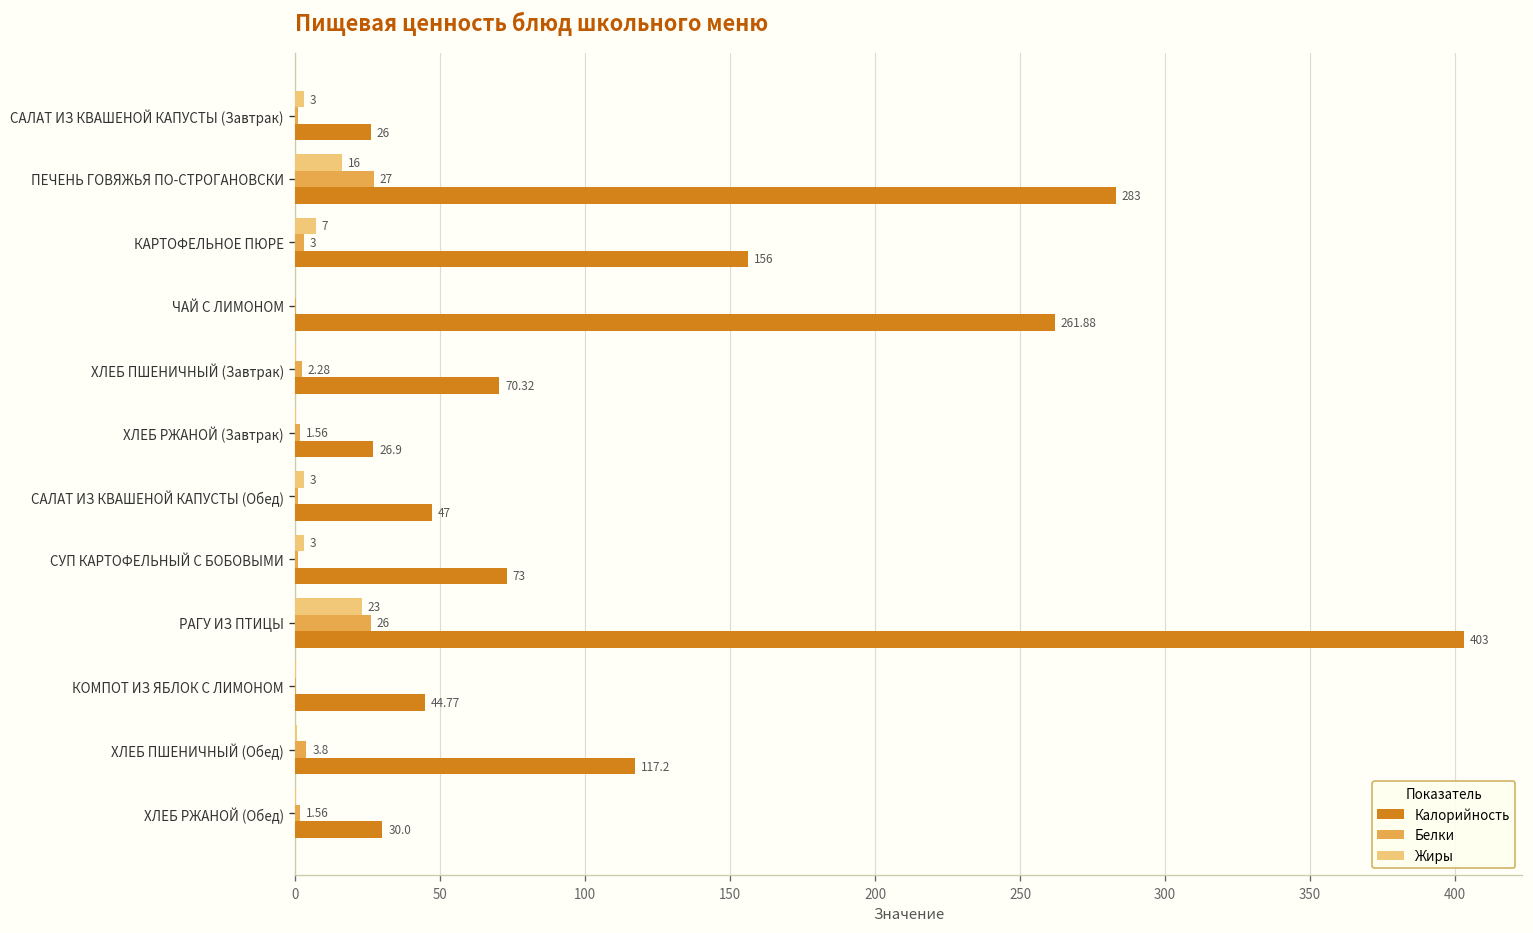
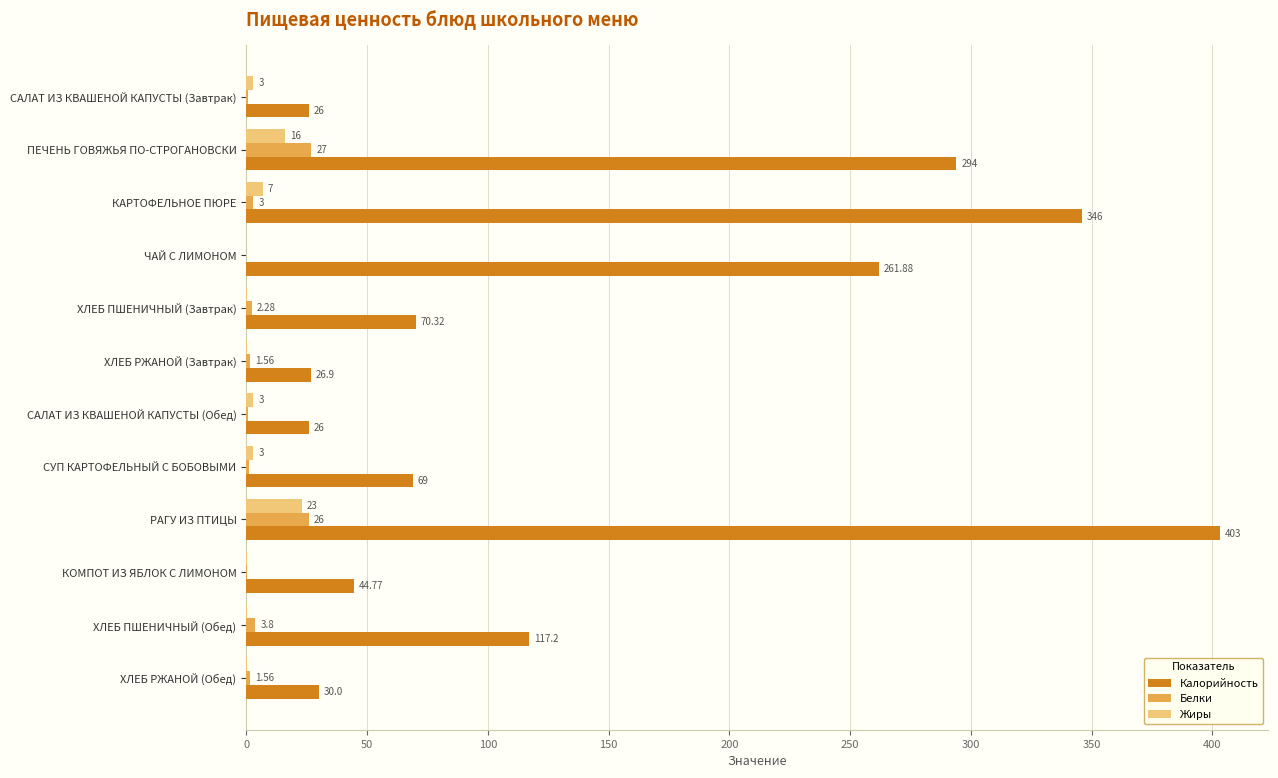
Калорийность, ПЕЧЕНЬ ГОВЯЖЬЯ ПО-СТРОГАНОВСКИ: 283 -> 294
Калорийность, КАРТОФЕЛЬНОЕ ПЮРЕ: 156 -> 346
Калорийность, САЛАТ ИЗ КВАШЕНОЙ КАПУСТЫ (Обед): 47 -> 26
Калорийность, СУП КАРТОФЕЛЬНЫЙ С БОБОВЫМИ: 73 -> 69
